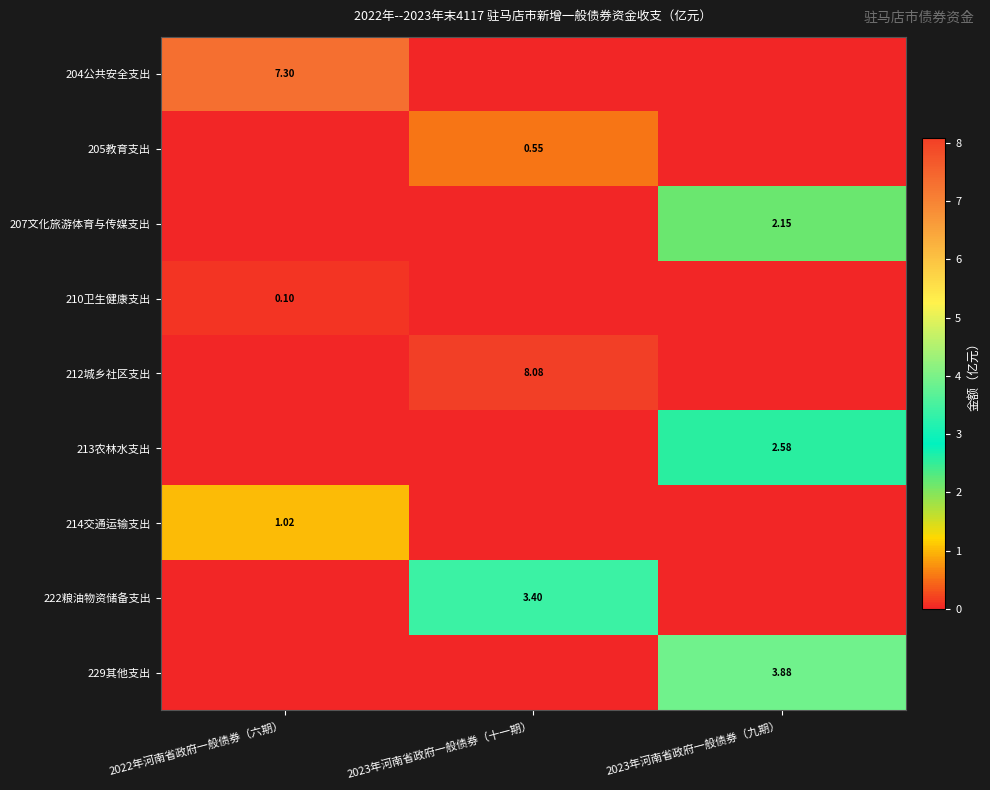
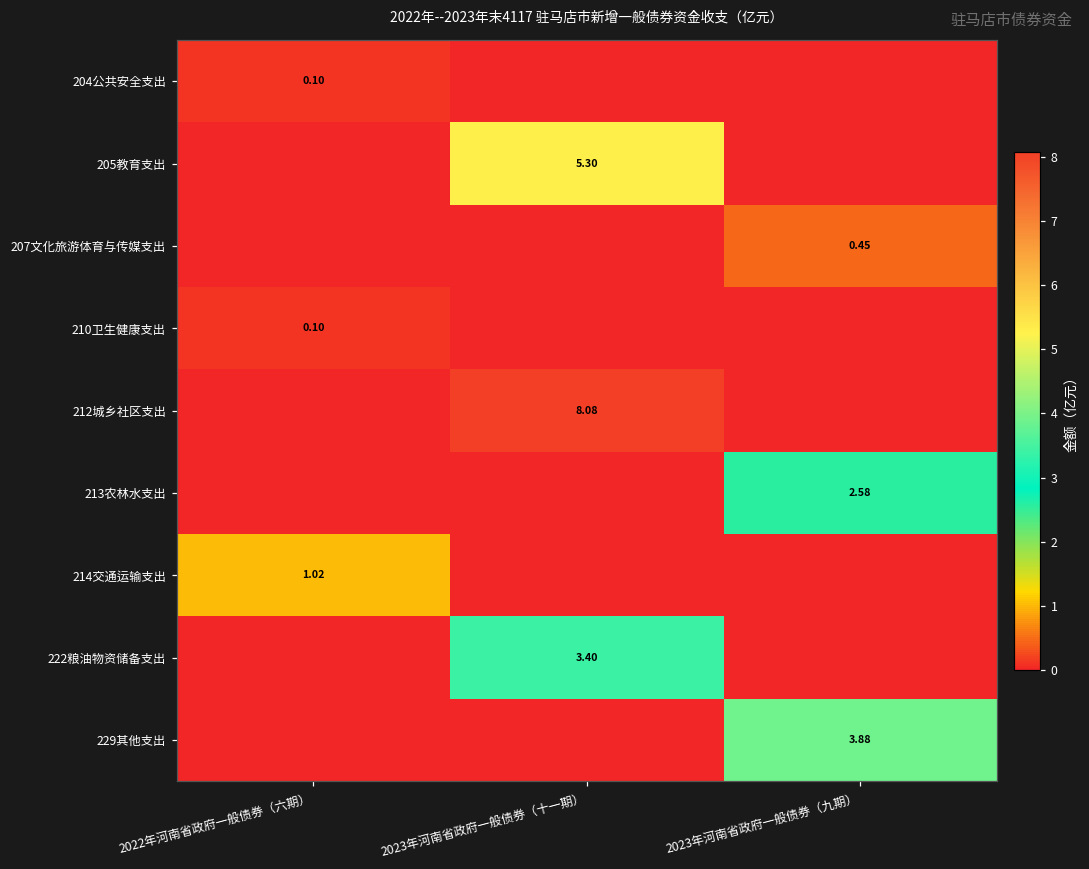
204公共安全支出, 2022年河南省政府一般债券（六期）: 7.30 -> 0.10
205教育支出, 2023年河南省政府一般债券（十一期）: 0.55 -> 5.30
207文化旅游体育与传媒支出, 2023年河南省政府一般债券（九期）: 2.15 -> 0.45
